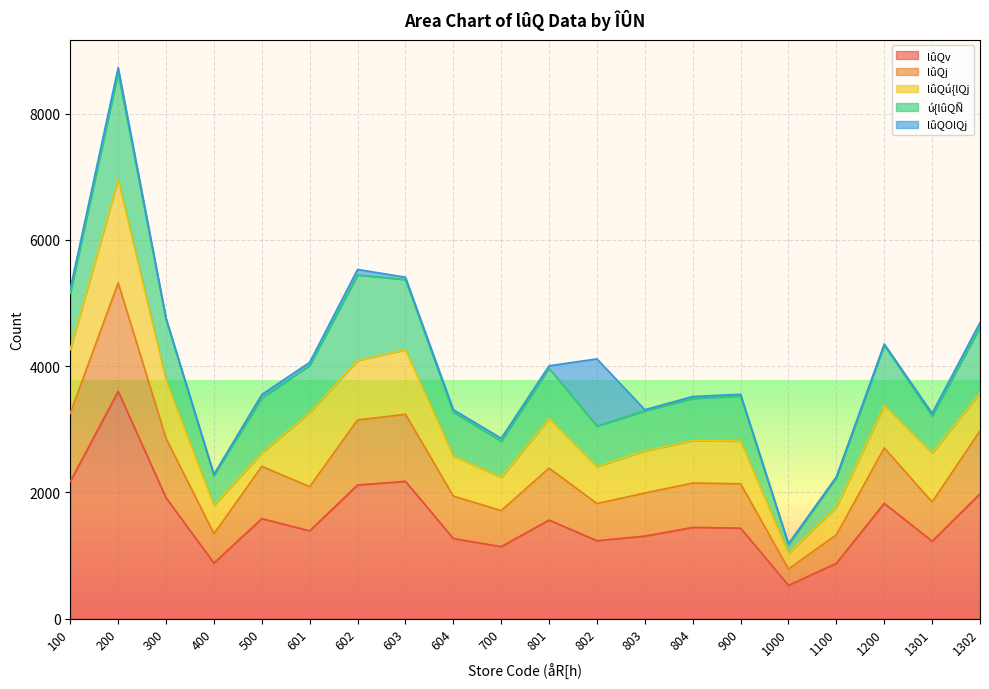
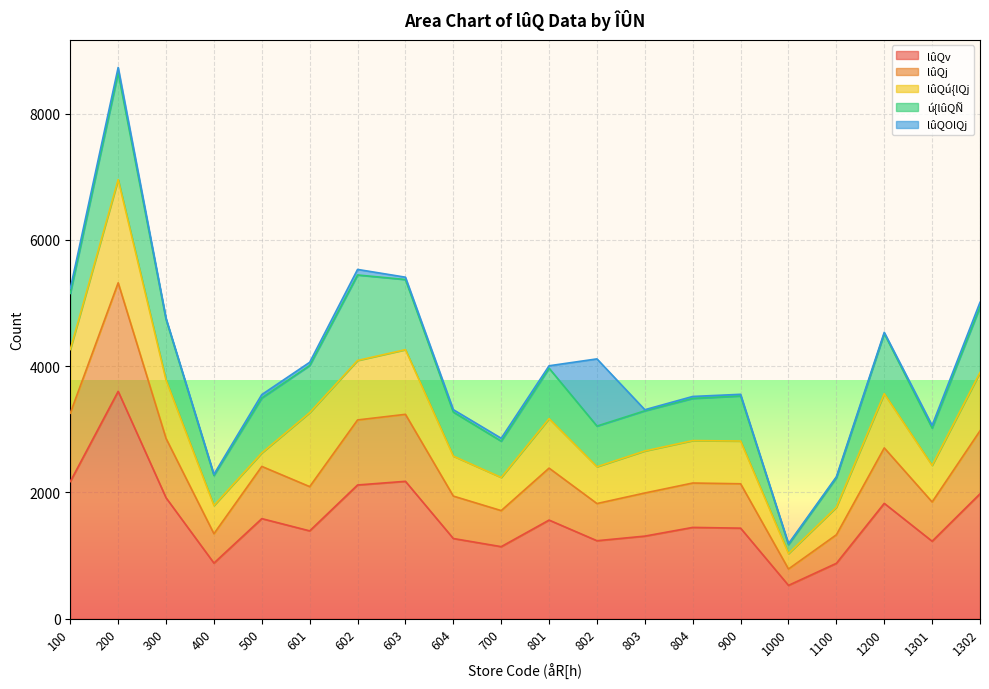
lûQú{lQj, 1200: 700 -> 900
lûQú{lQj, 1301: 800 -> 600
lûQú{lQj, 1302: 600 -> 900
